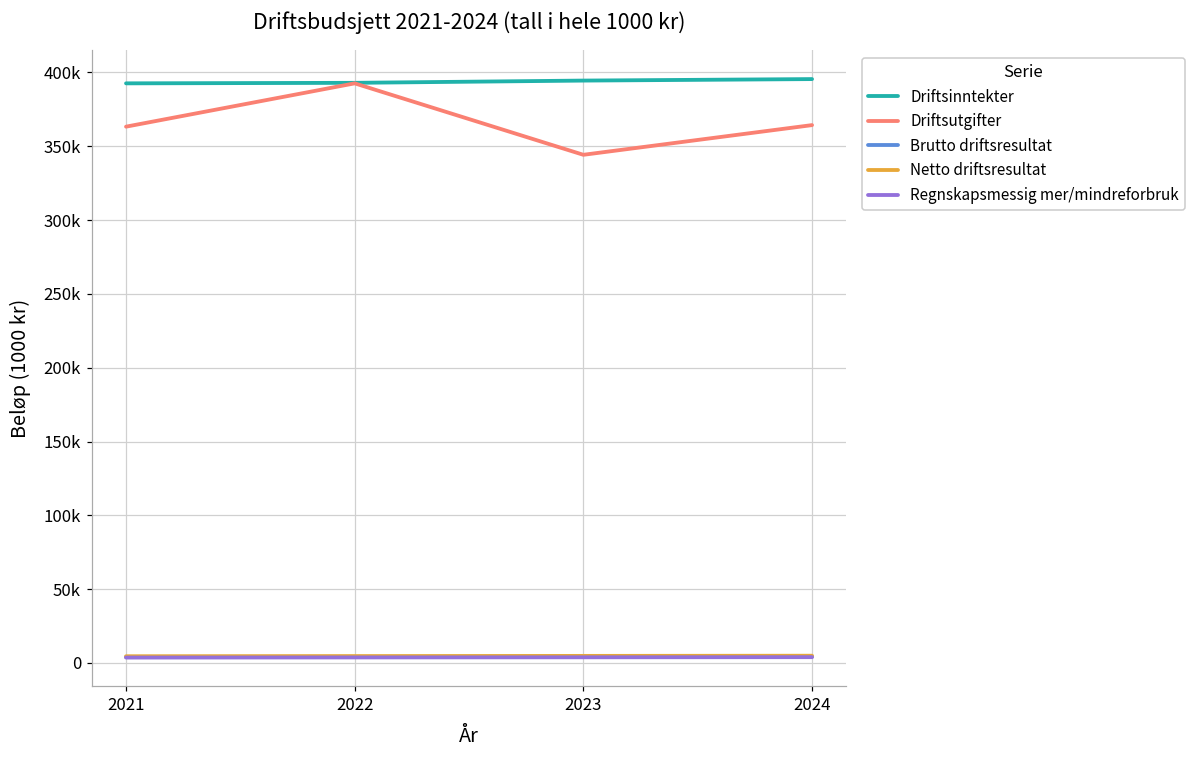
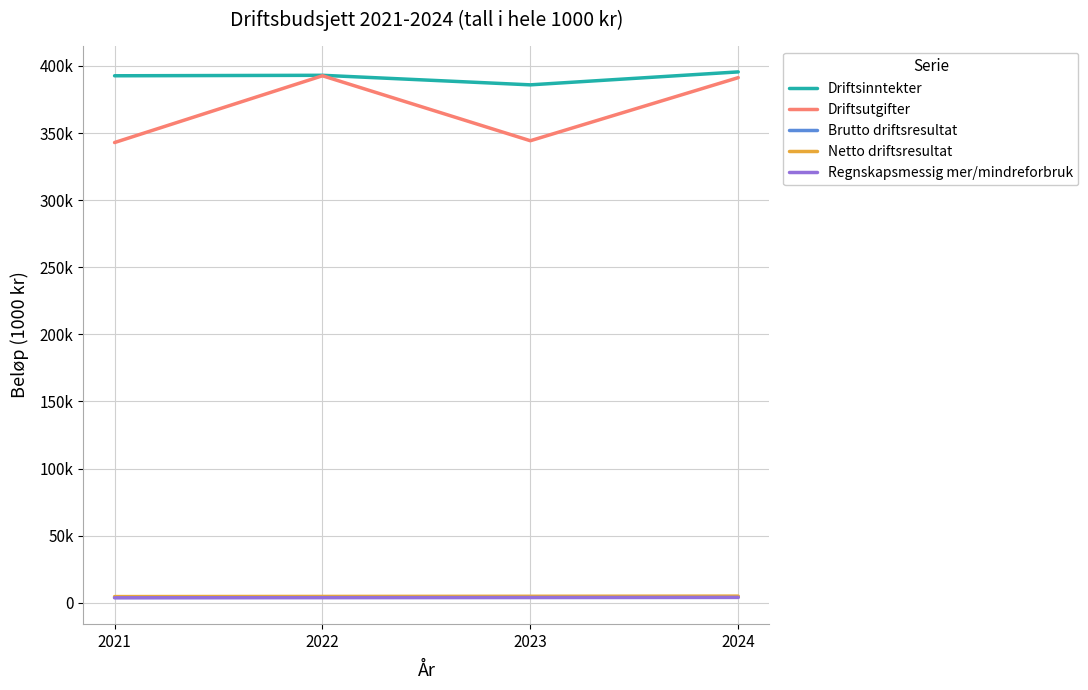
Driftsutgifter, 2021: 363000 -> 343000
Driftsinntekter, 2023: 395000 -> 386000
Driftsutgifter, 2024: 364000 -> 391000
